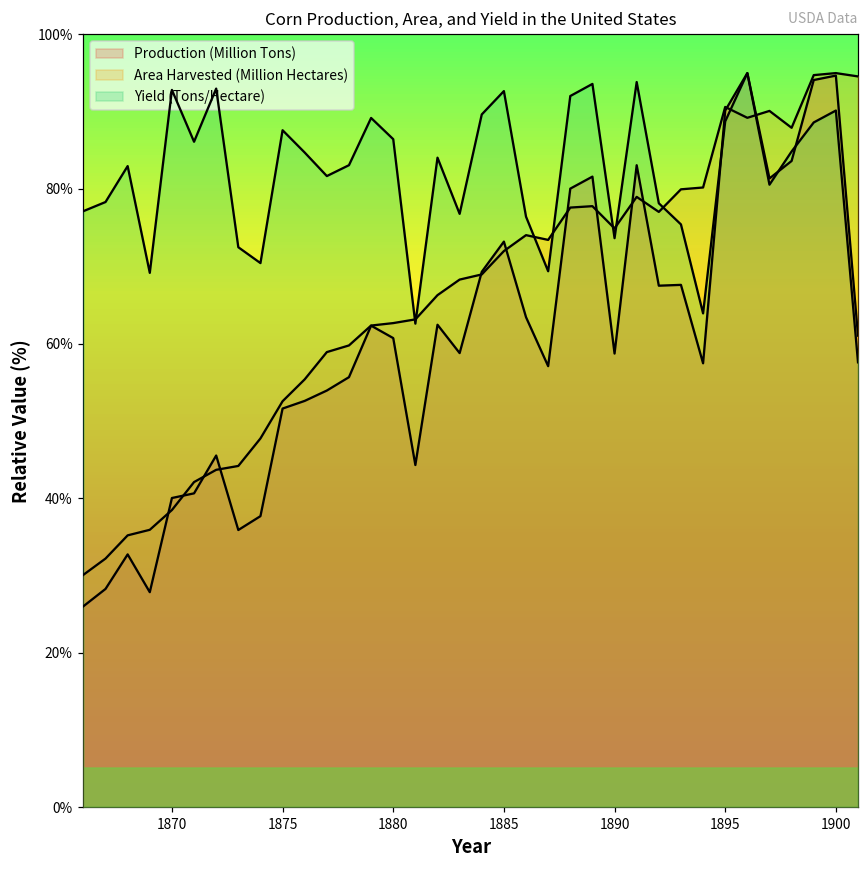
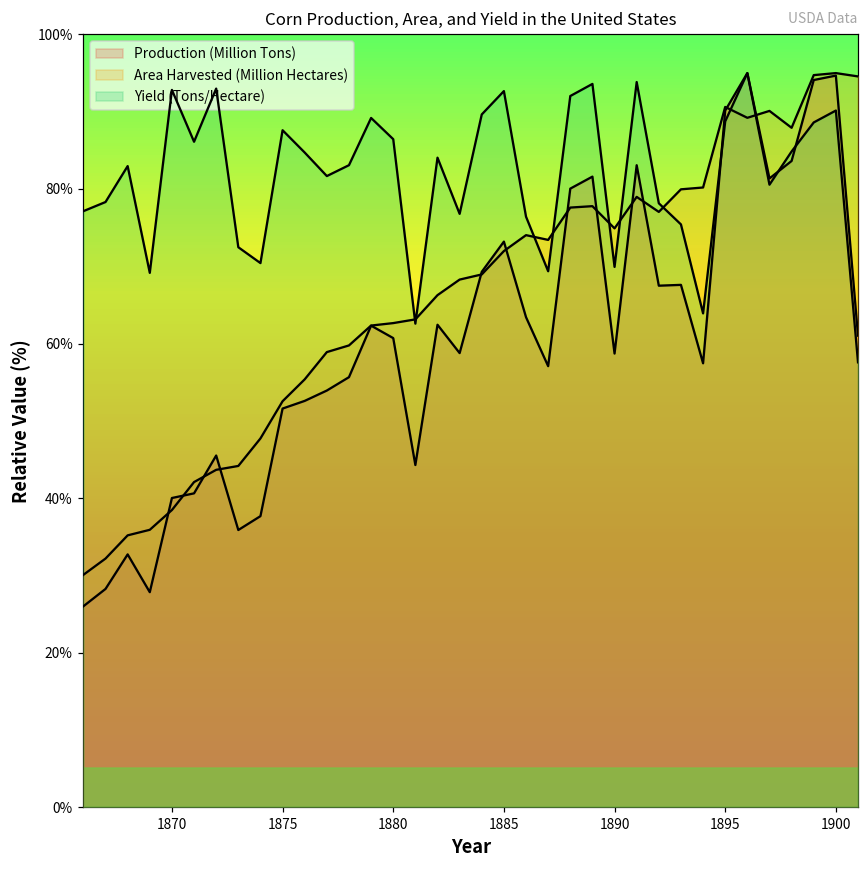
Yield (Tons/Hectare), 1890: 74% -> 70%
